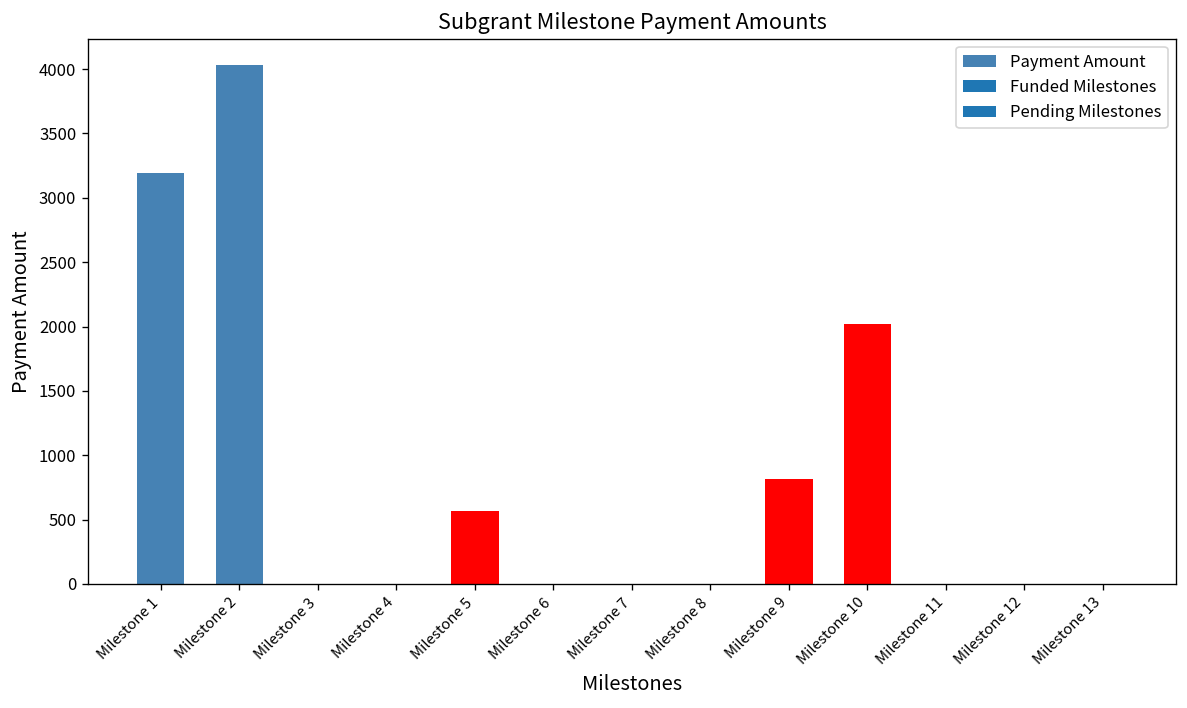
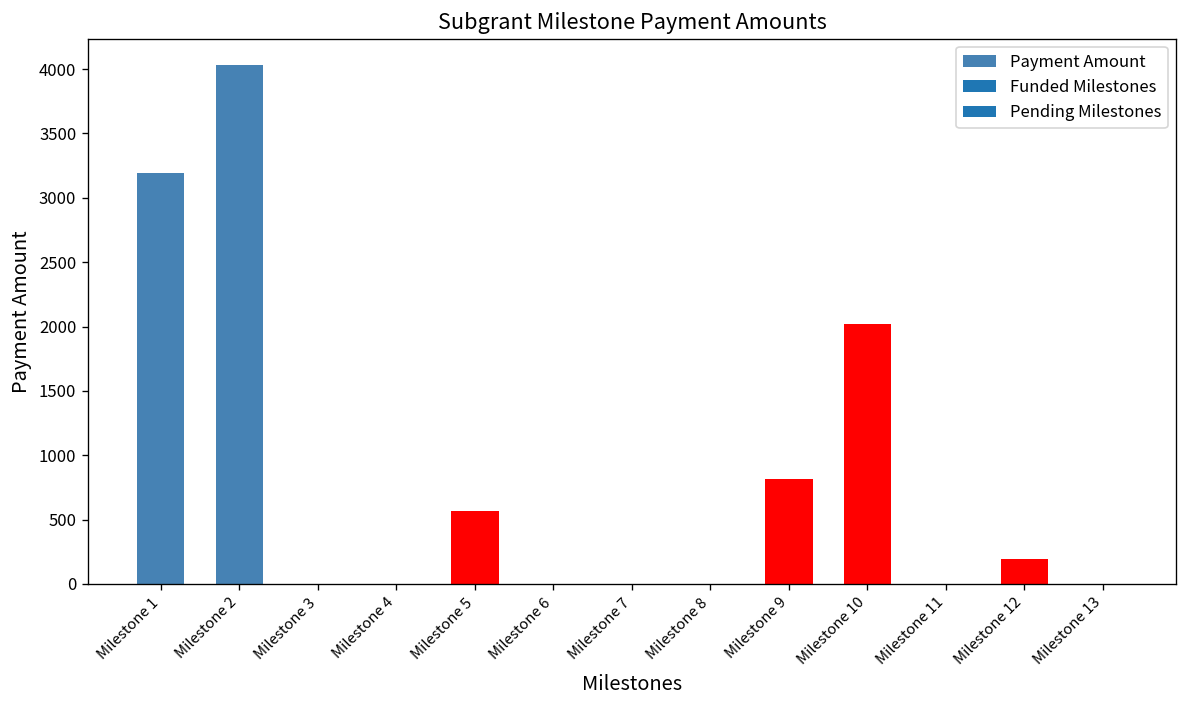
Milestone 12: 0 -> 190
